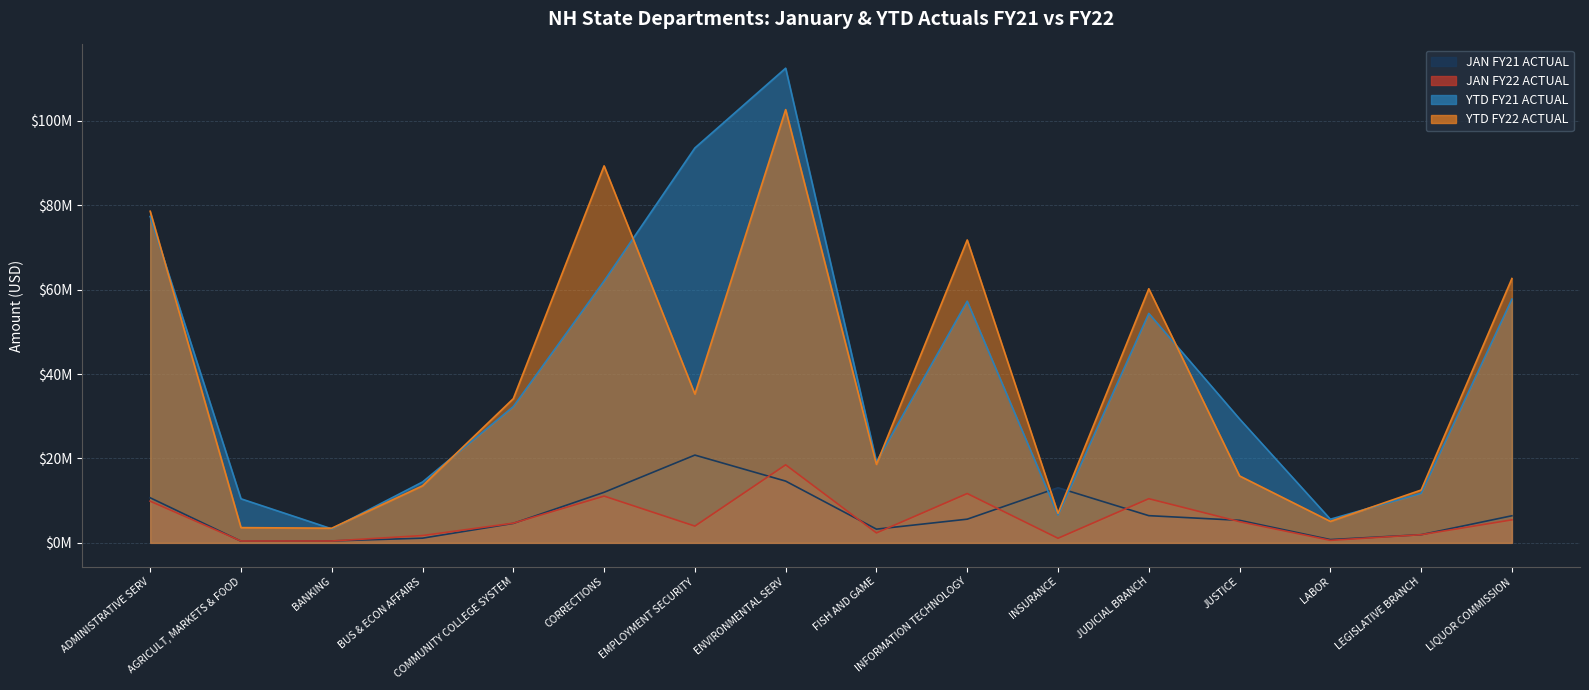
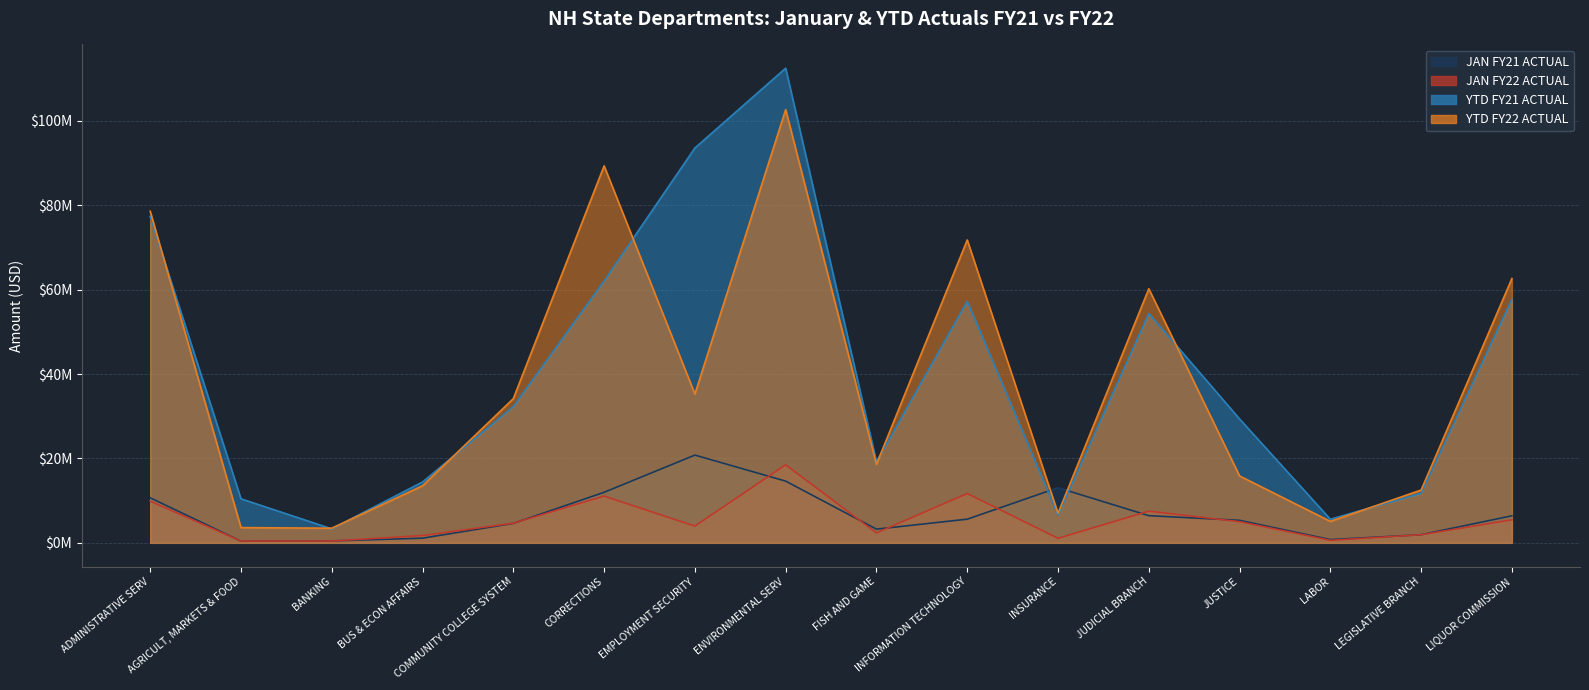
JAN FY22 ACTUAL, JUDICIAL BRANCH: $10000000 -> $8000000
